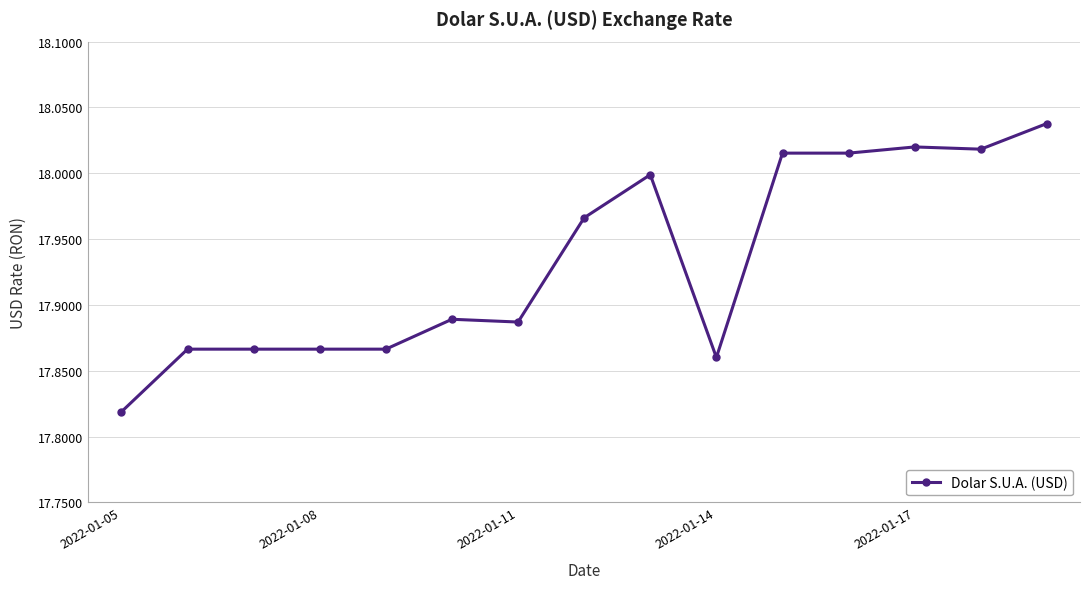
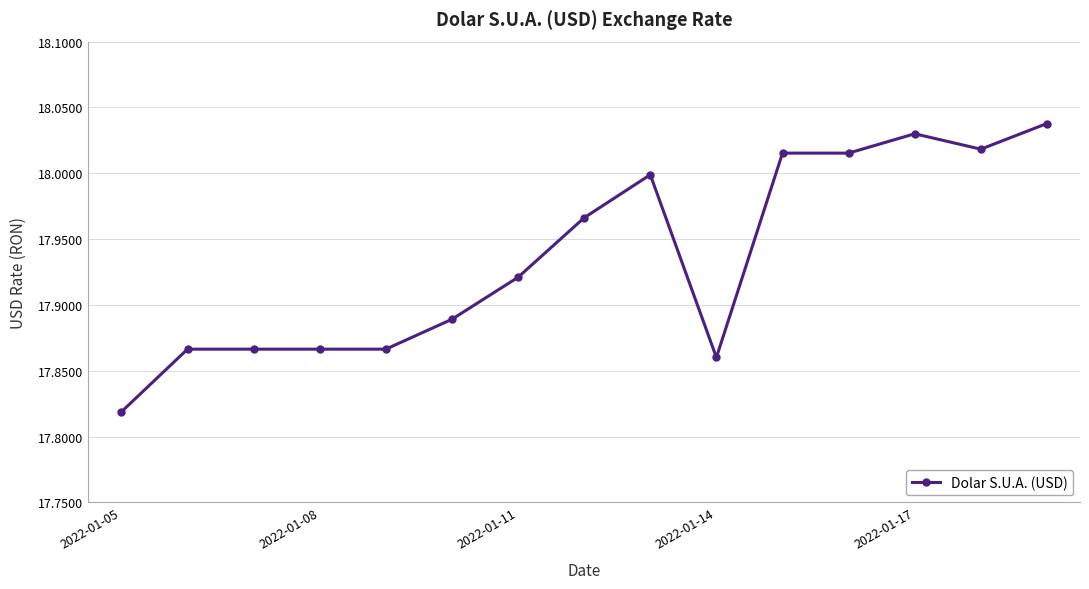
2022-01-11: 17.887 -> 17.921
2022-01-17: 18.02 -> 18.03
